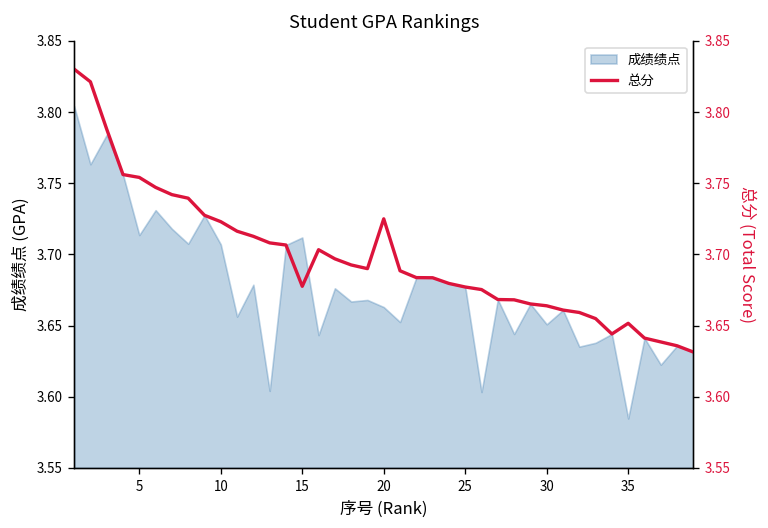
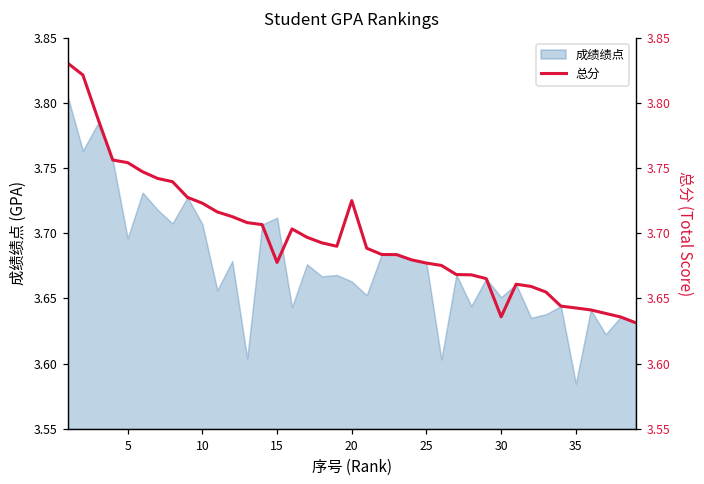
成绩绩点, 5: 3.714 -> 3.696
总分, 30: 3.664 -> 3.636
总分, 35: 3.652 -> 3.643
